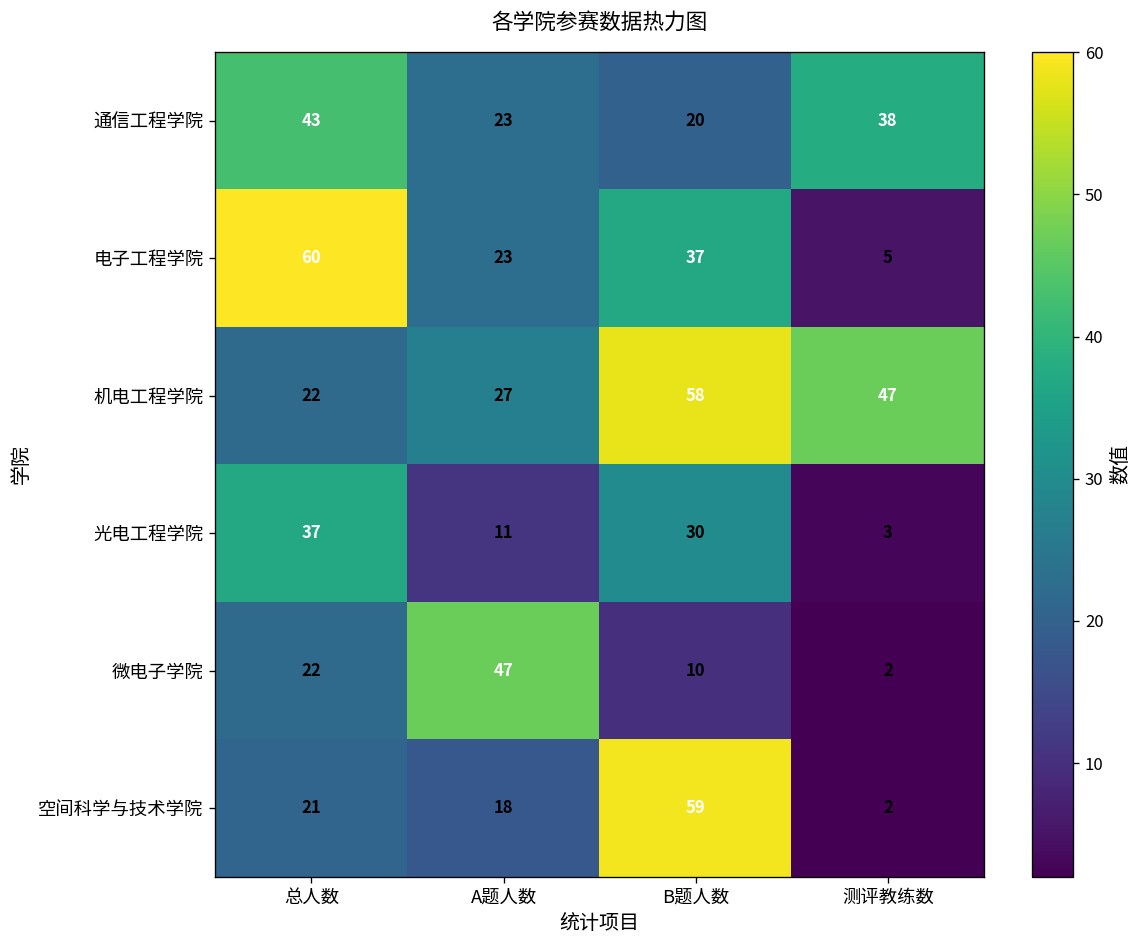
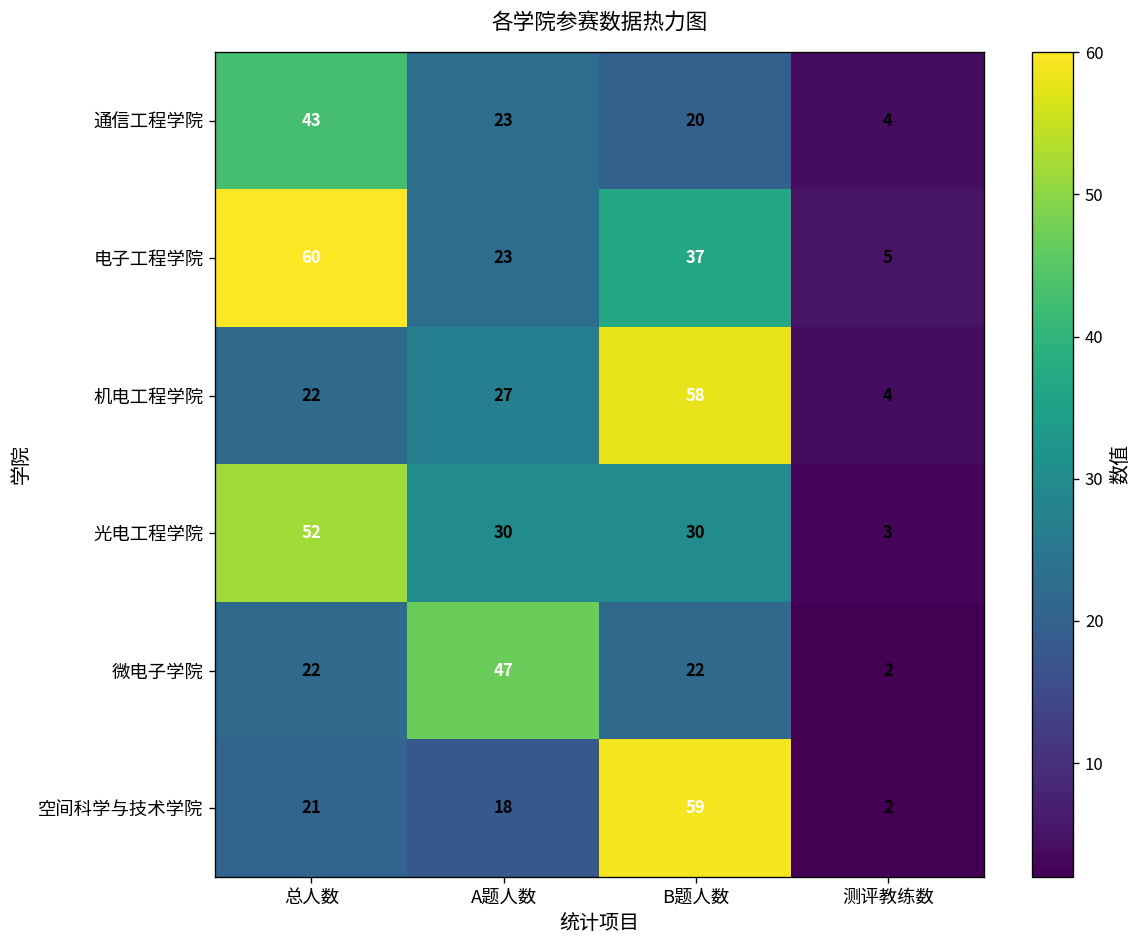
通信工程学院, 测评教练数: 38 -> 4
机电工程学院, 测评教练数: 47 -> 4
光电工程学院, 总人数: 37 -> 52
光电工程学院, A题人数: 11 -> 30
微电子学院, B题人数: 10 -> 22
